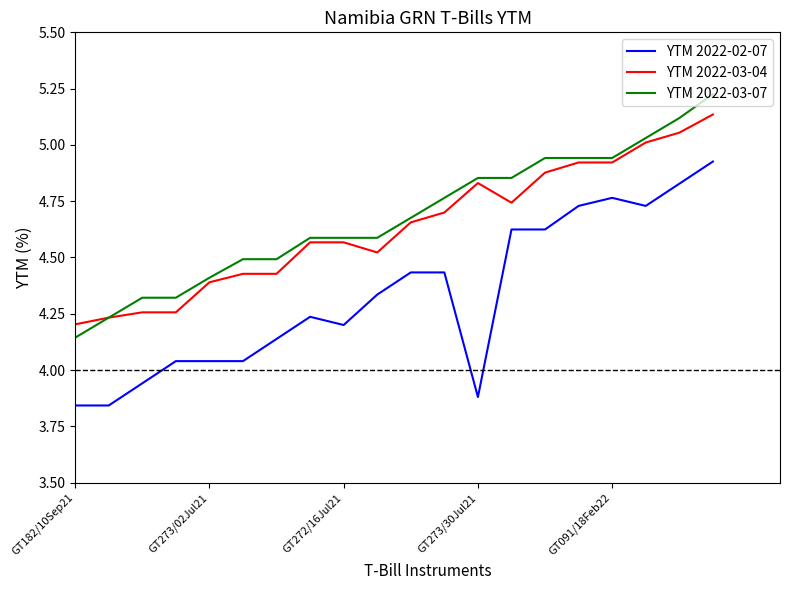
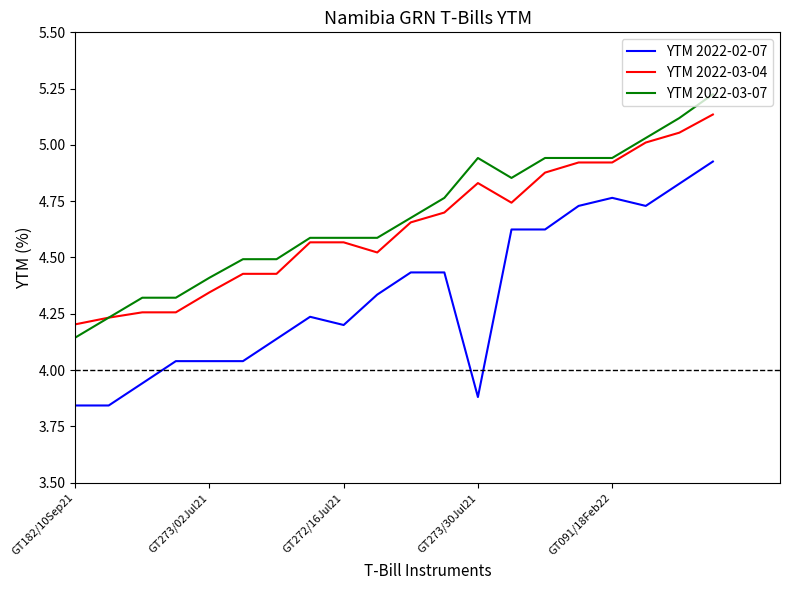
YTM 2022-03-04, GT273/02Jul21: 4.39 -> 4.34
YTM 2022-03-07, GT273/30Jul21: 4.85 -> 4.94
